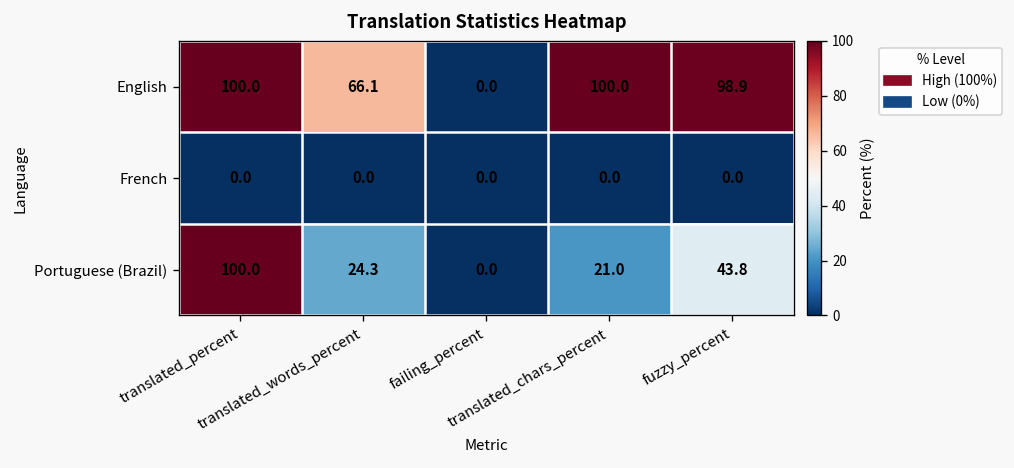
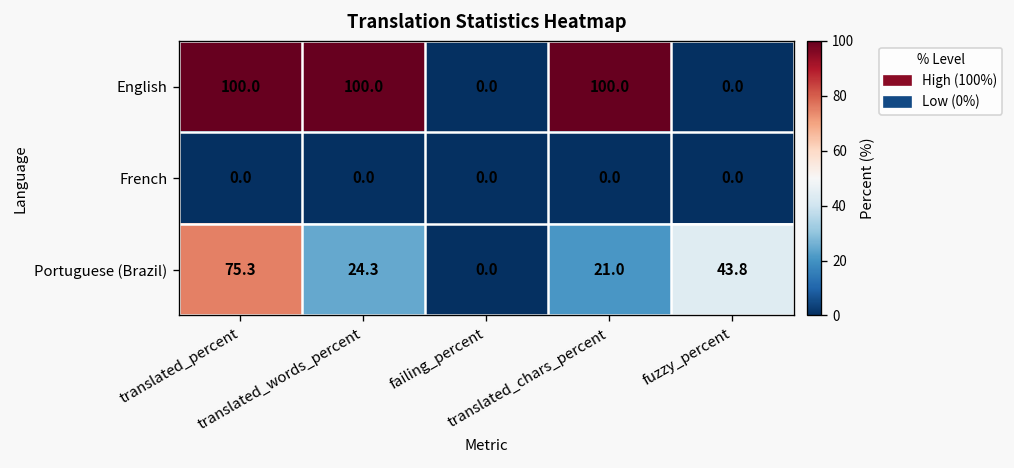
English, translated_words_percent: 66.1 -> 100.0
English, fuzzy_percent: 98.9 -> 0.0
Portuguese (Brazil), translated_percent: 100.0 -> 75.3
